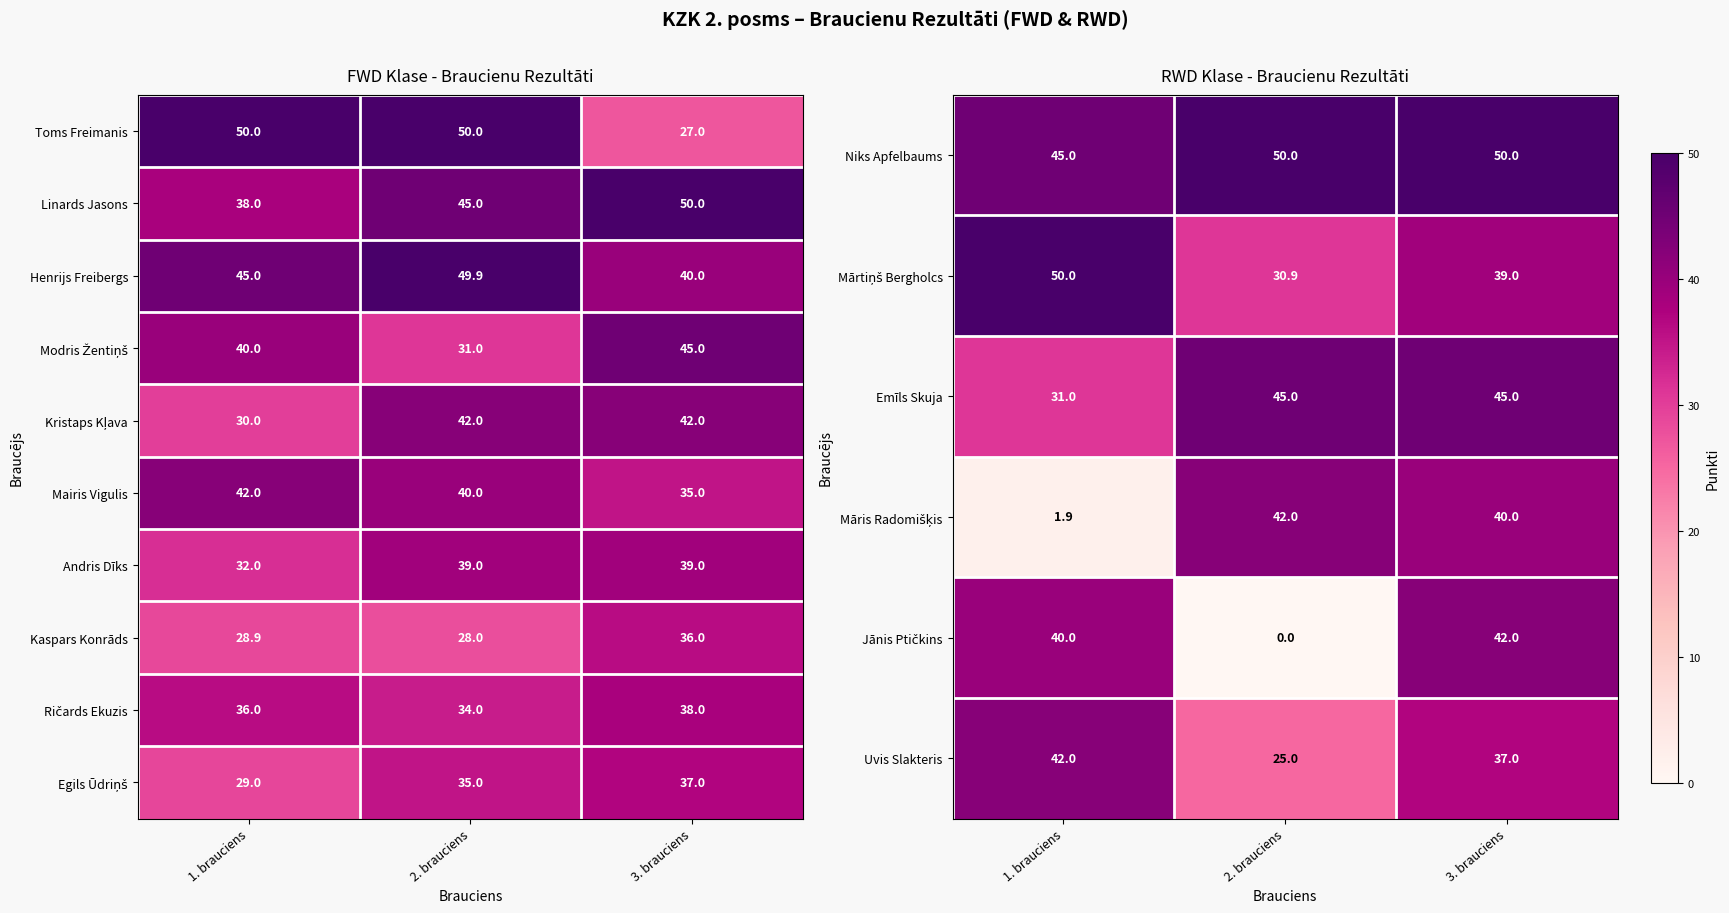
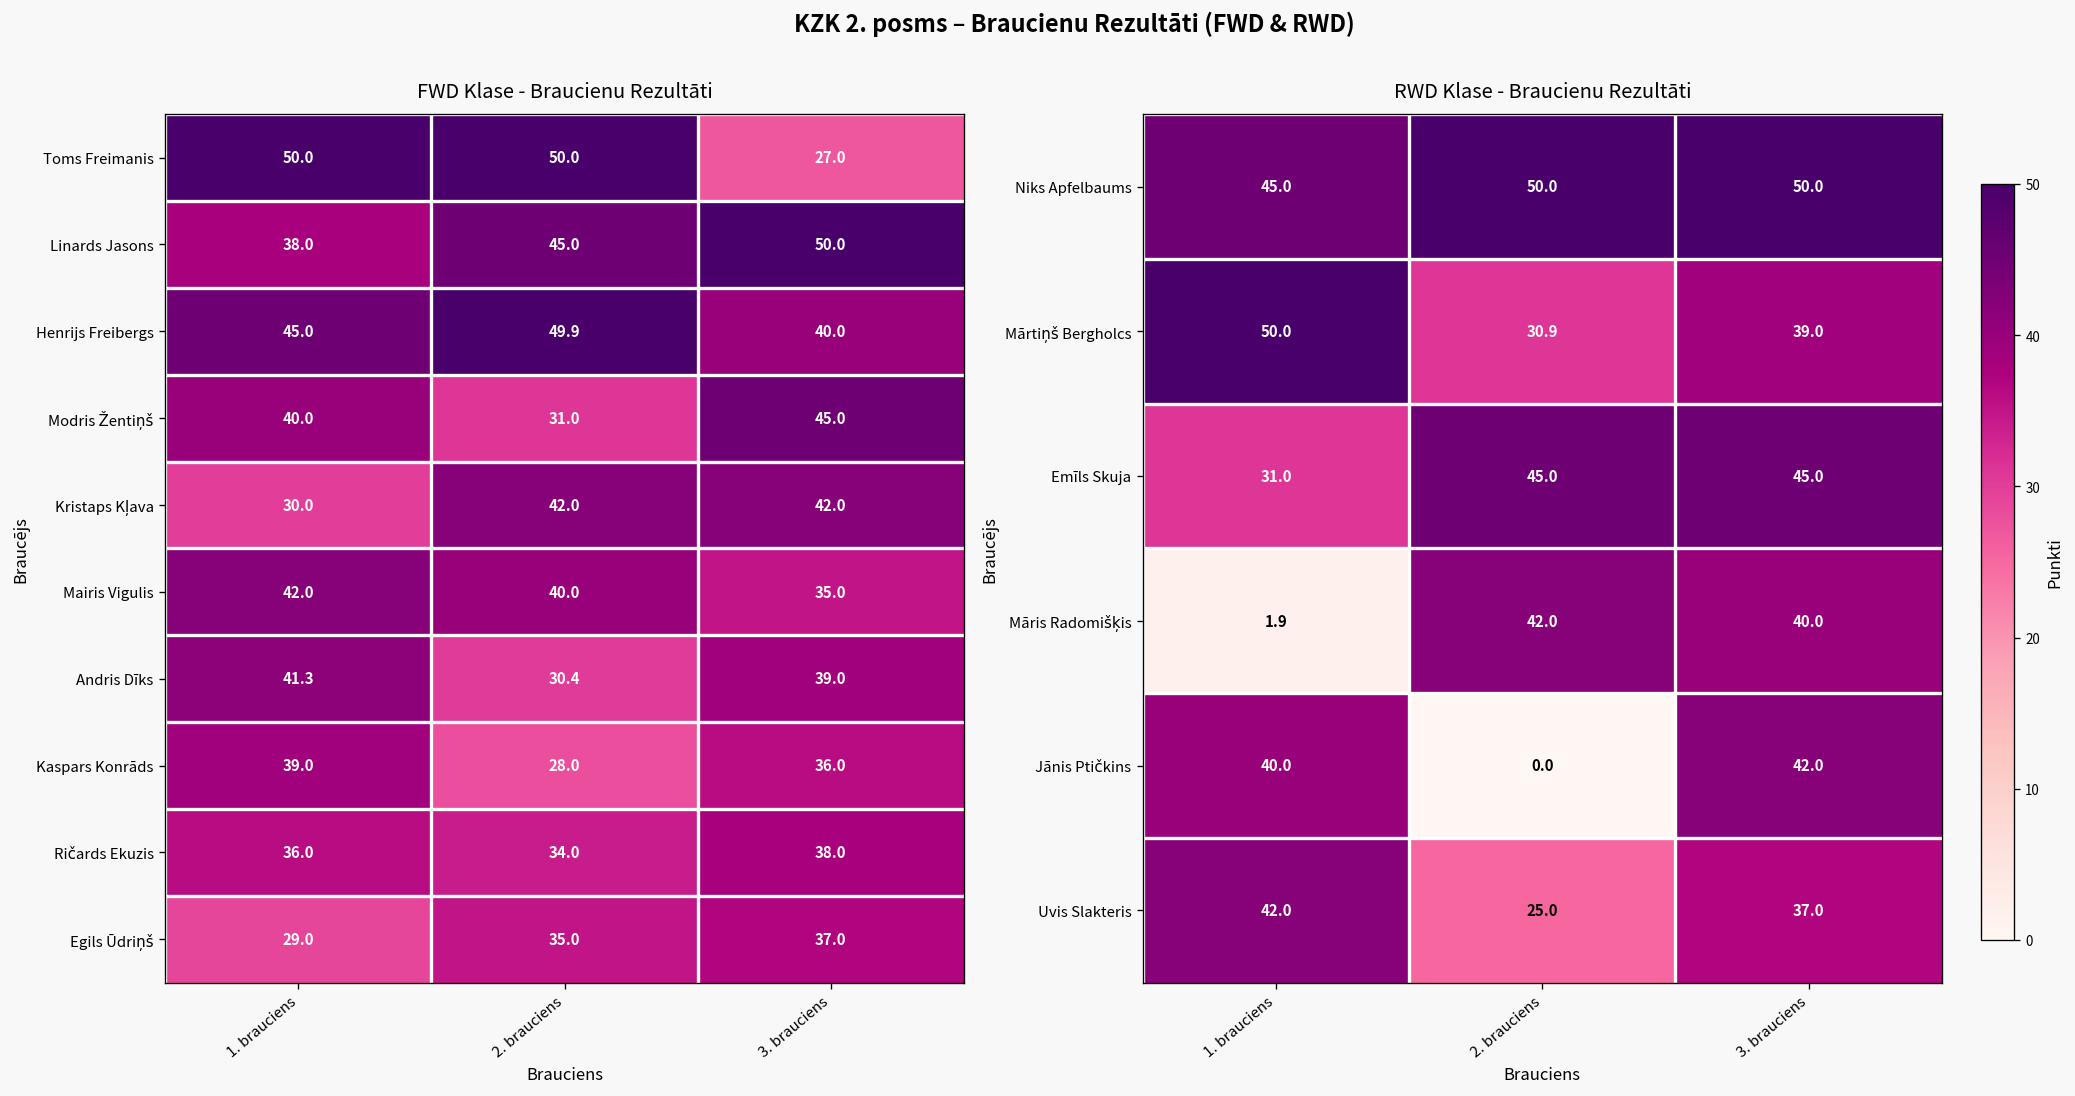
FWD Klase - Braucienu Rezultāti, Andris Dīks, 1. brauciens: 32.0 -> 41.3
FWD Klase - Braucienu Rezultāti, Andris Dīks, 2. brauciens: 39.0 -> 30.4
FWD Klase - Braucienu Rezultāti, Kaspars Konrāds, 1. brauciens: 28.9 -> 39.0
